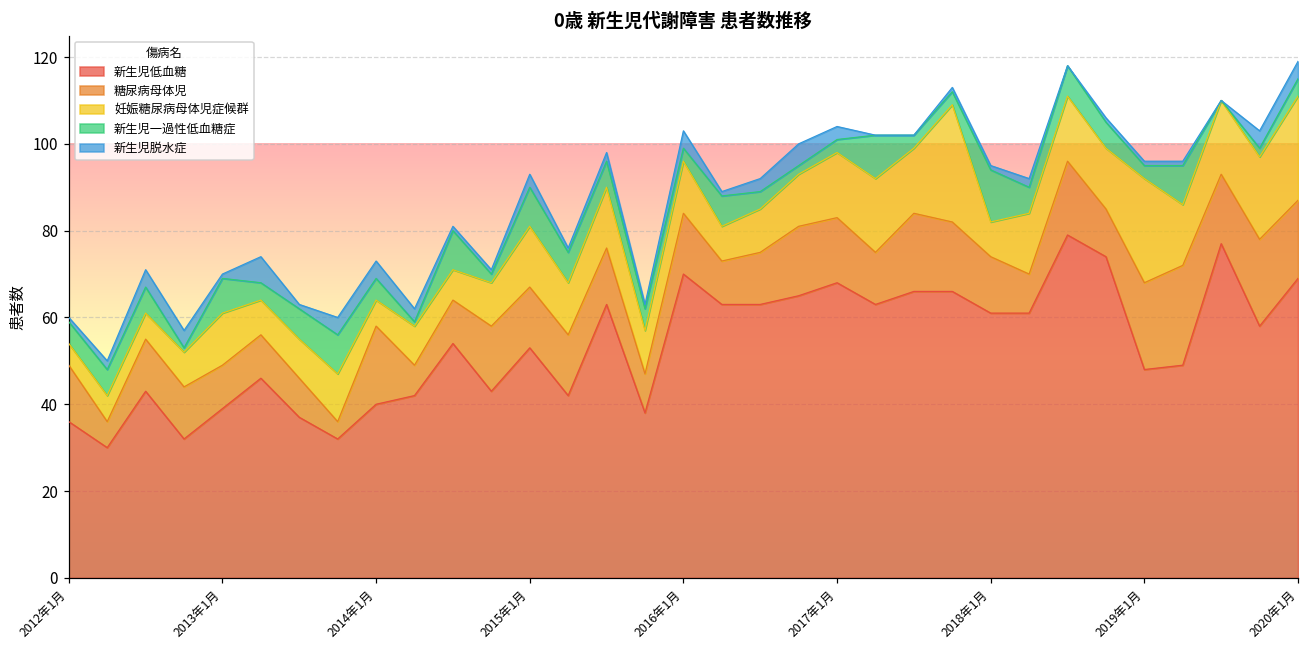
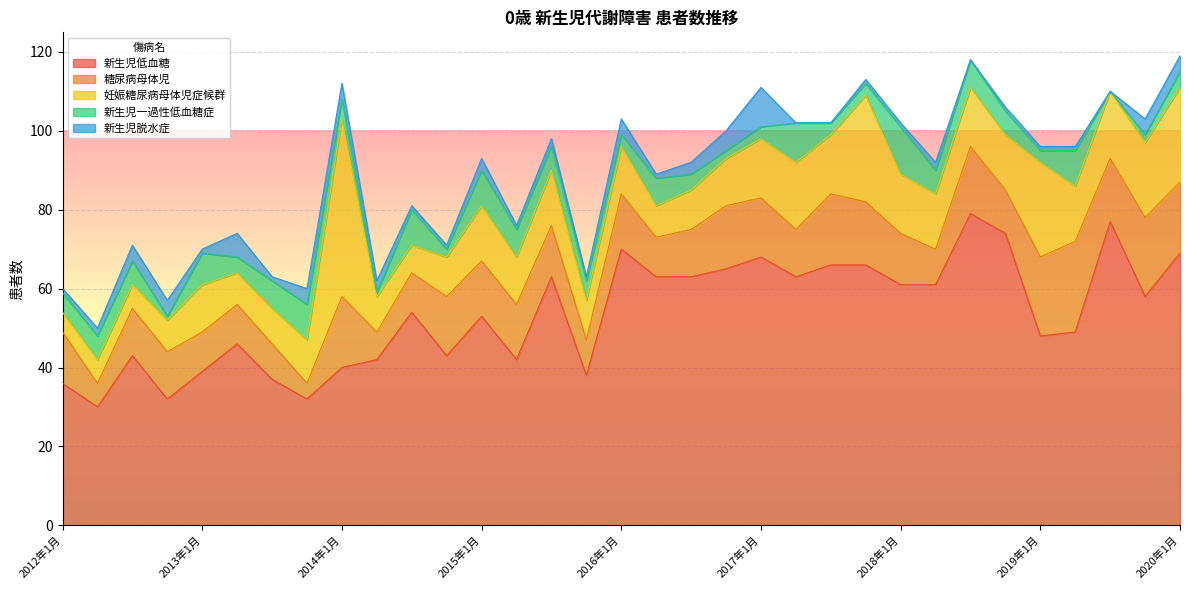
妊娠糖尿病母体児症候群, 2014年1月: 6 -> 45
新生児脱水症, 2017年1月: 3 -> 10
妊娠糖尿病母体児症候群, 2018年1月: 8 -> 15
